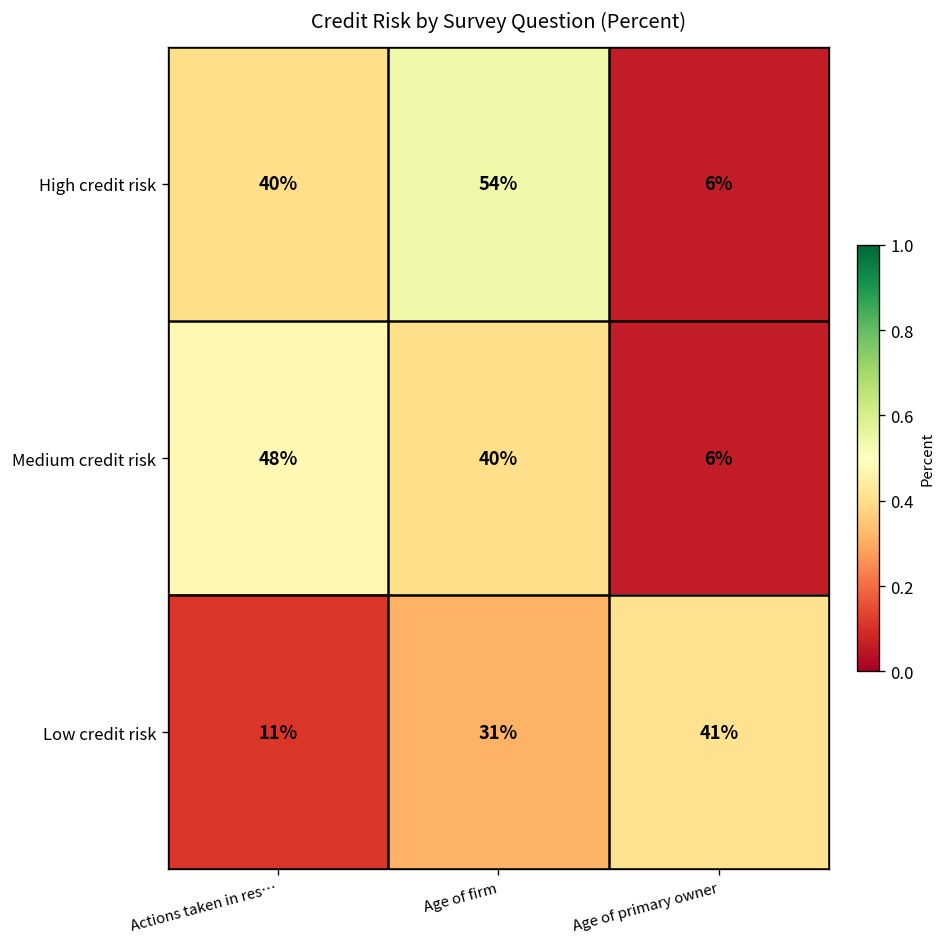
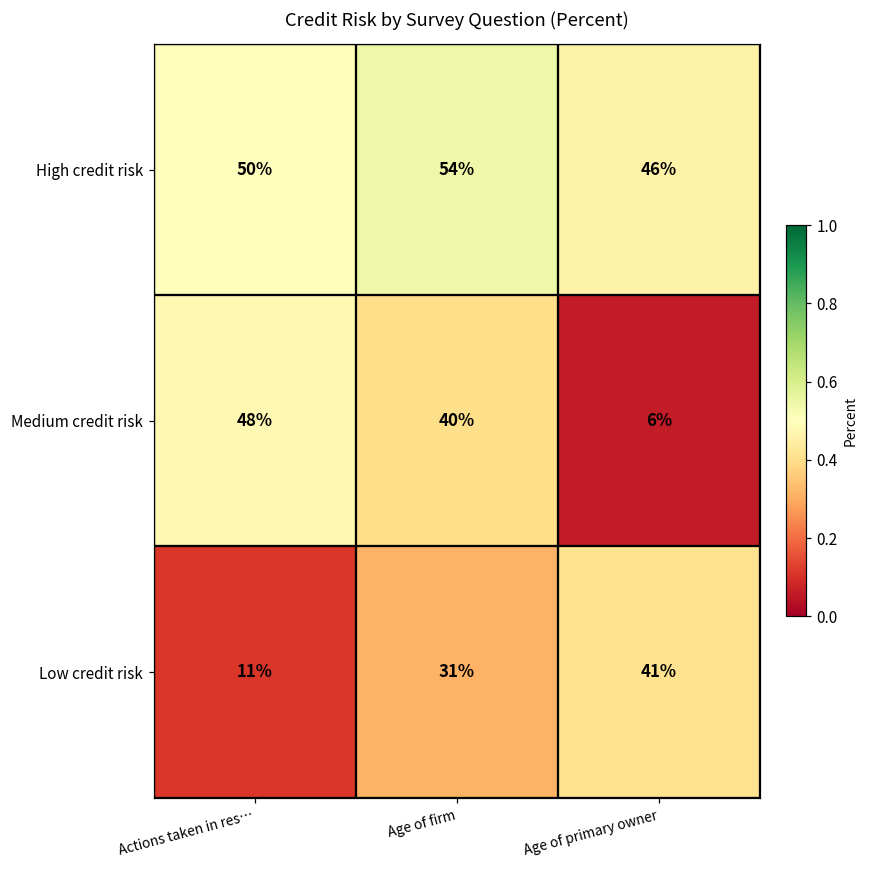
High credit risk, Actions taken in res…: 40% -> 50%
High credit risk, Age of primary owner: 6% -> 46%
